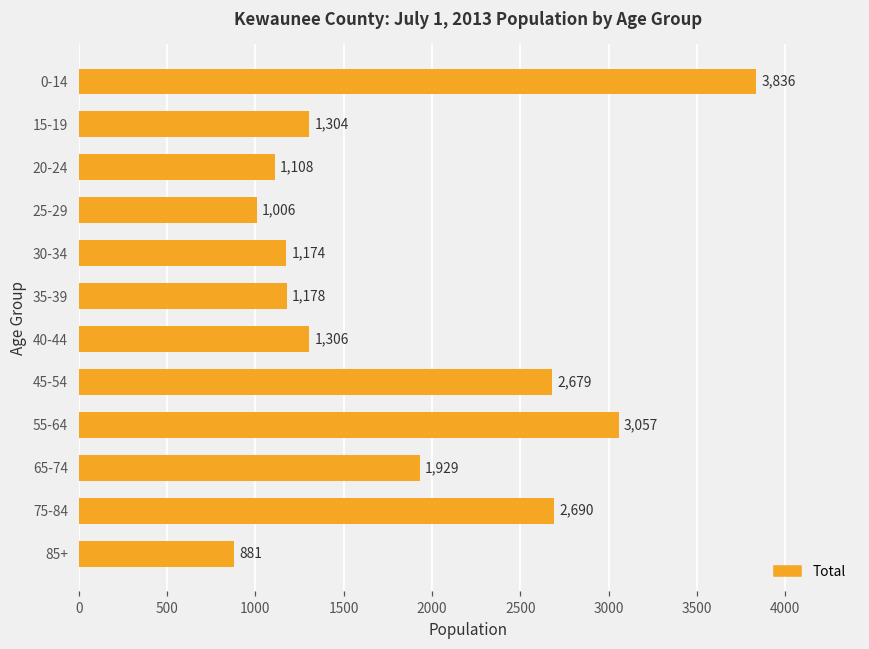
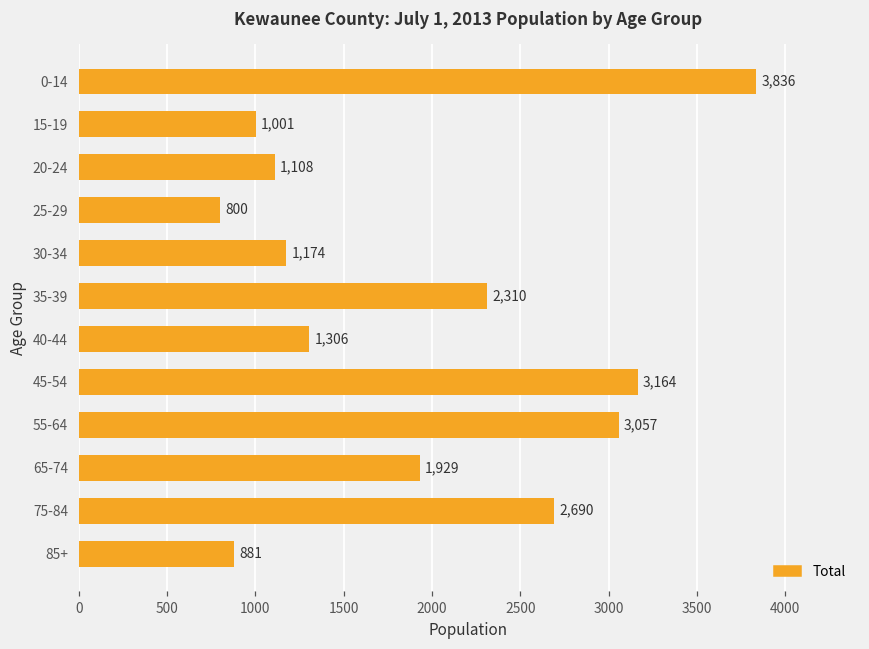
15-19: 1,304 -> 1,001
25-29: 1,006 -> 800
35-39: 1,178 -> 2,310
45-54: 2,679 -> 3,164
